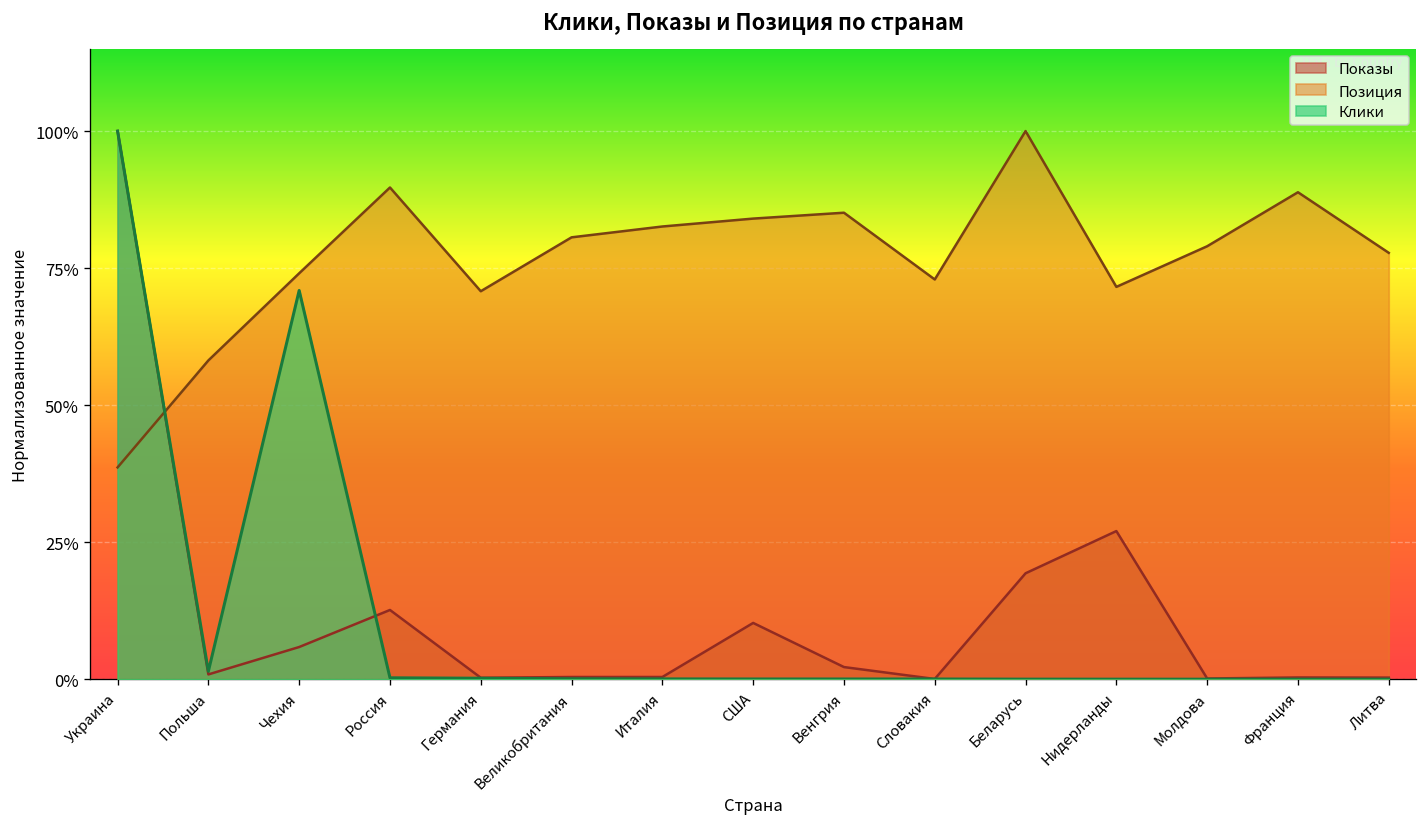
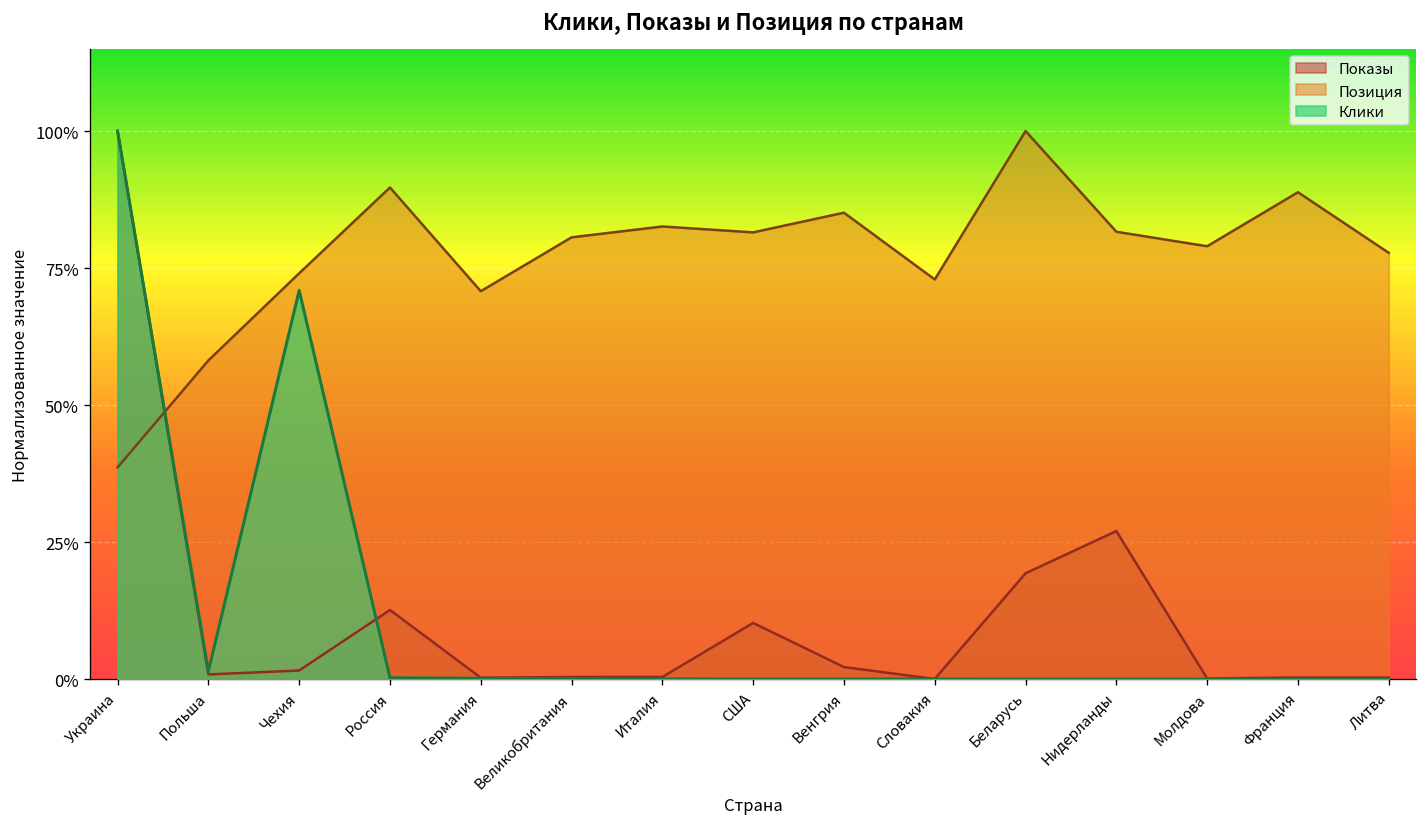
Показы, Чехия: 6% -> 2%
Позиция, США: 84% -> 82%
Позиция, Нидерланды: 72% -> 82%
